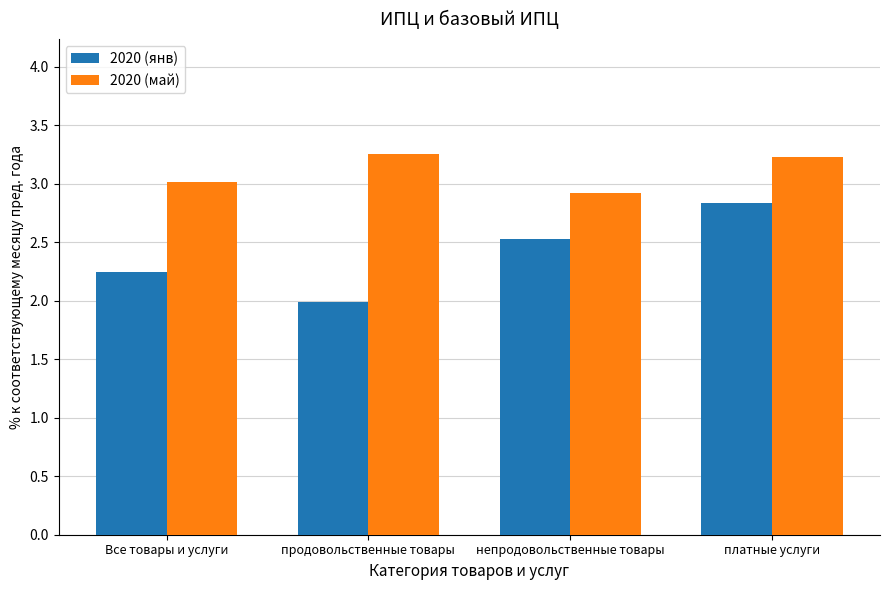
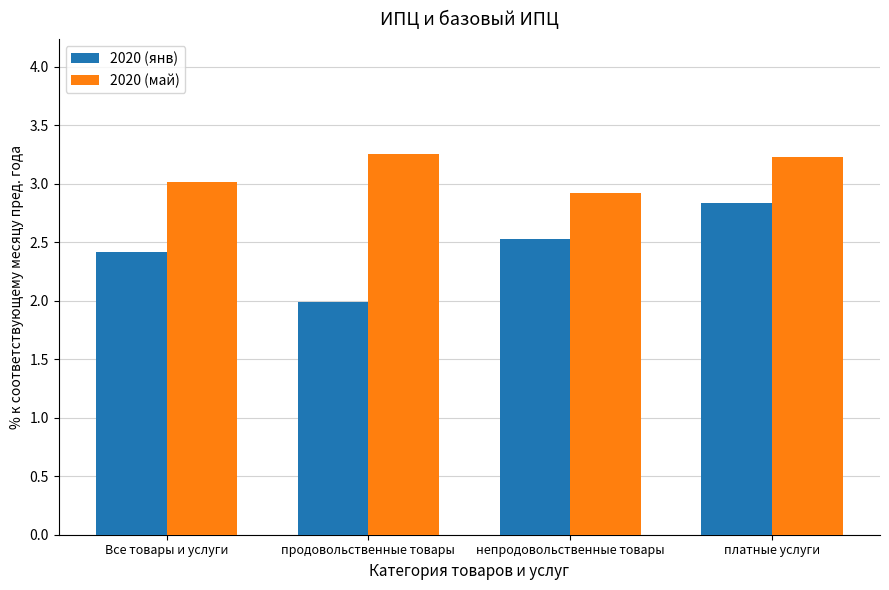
2020 (янв), Все товары и услуги: 2.25 -> 2.42
